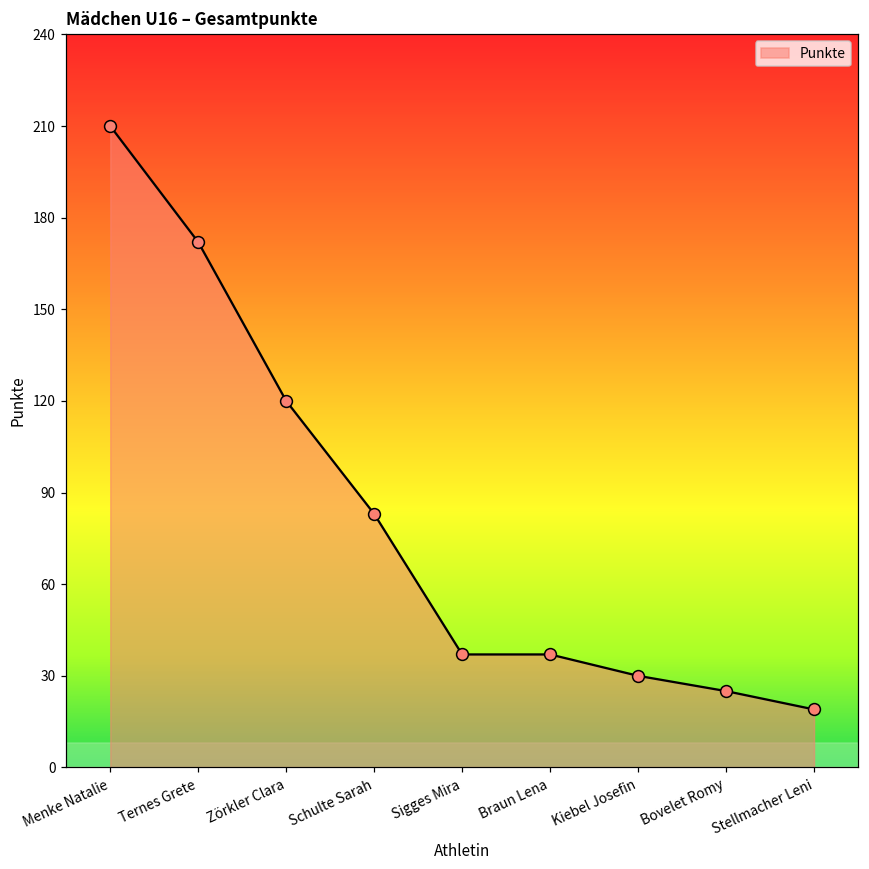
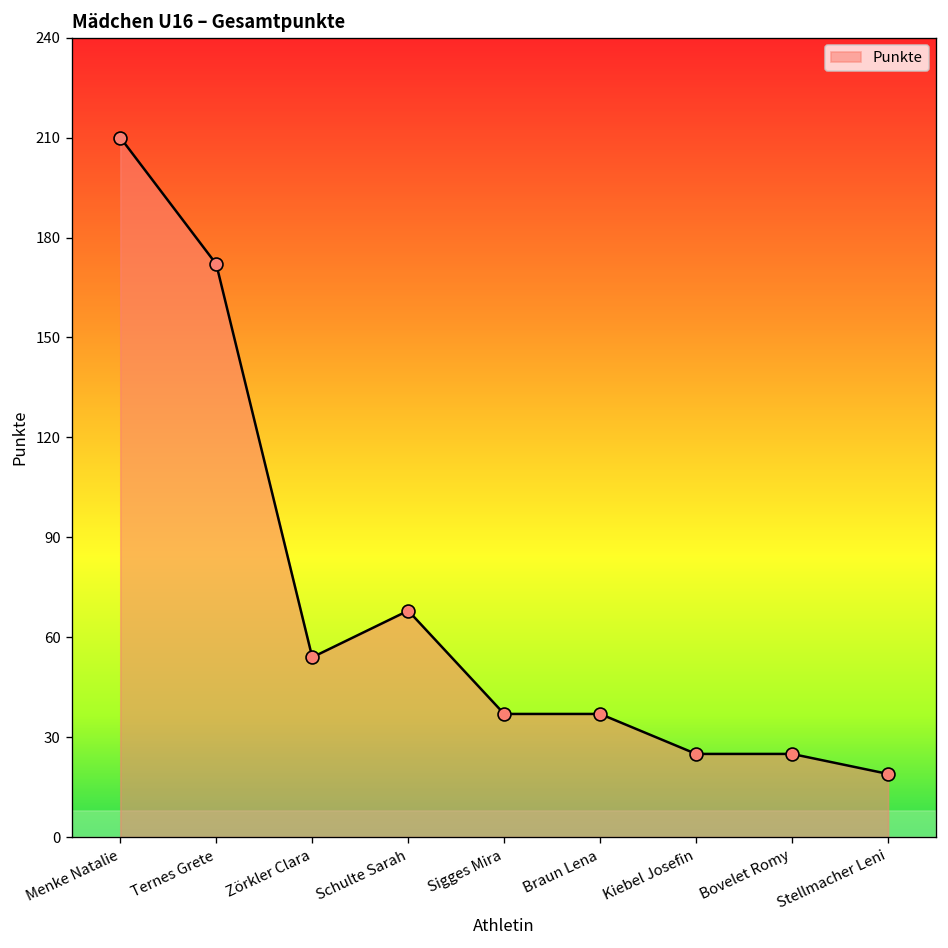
Zörkler Clara: 120 -> 54
Schulte Sarah: 83 -> 68
Kiebel Josefin: 30 -> 25
